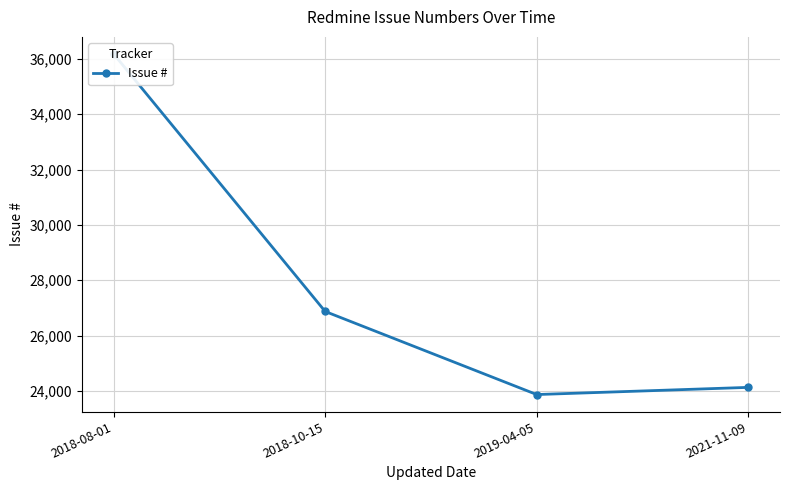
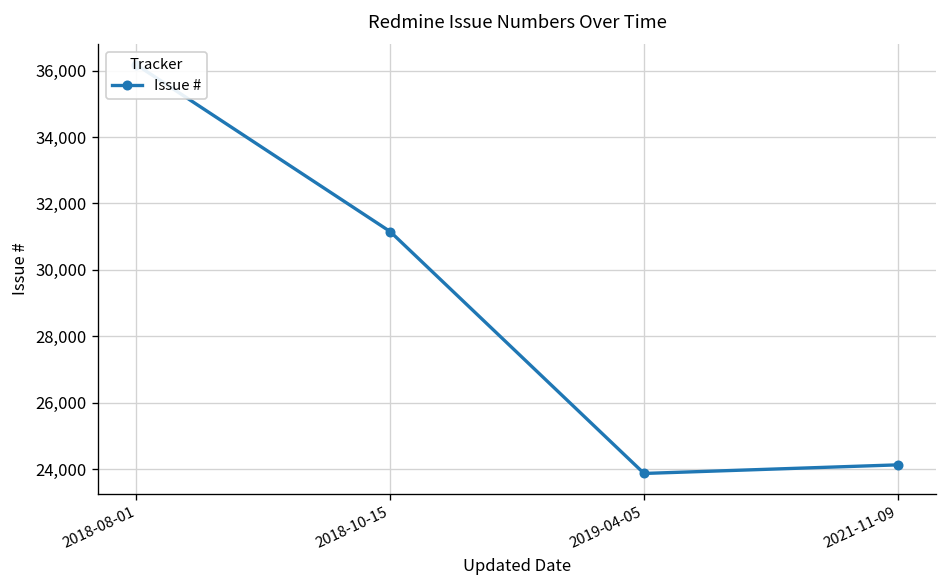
2018-10-15: 26,900 -> 31,200
